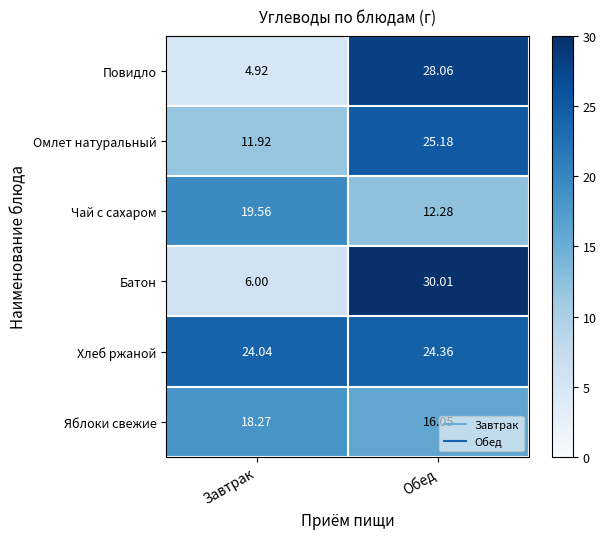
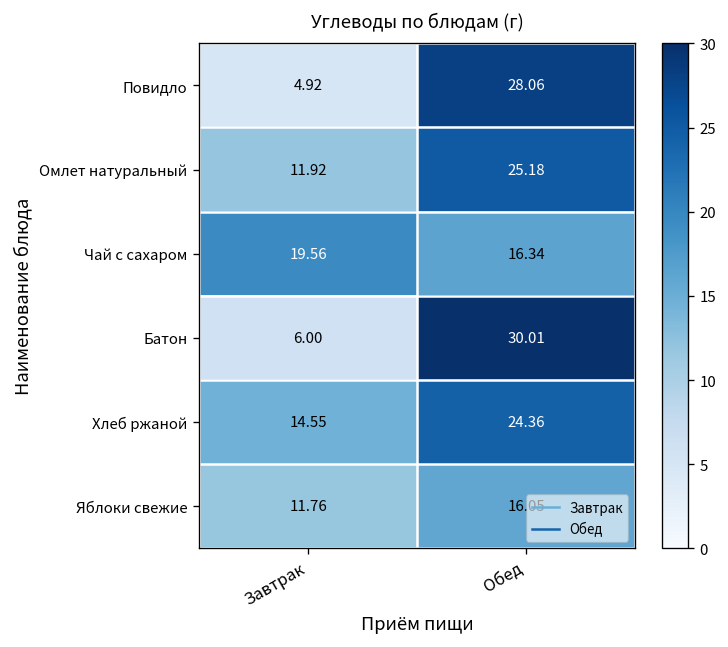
Чай с сахаром, Обед: 12.28 -> 16.34
Хлеб ржаной, Завтрак: 24.04 -> 14.55
Яблоки свежие, Завтрак: 18.27 -> 11.76
